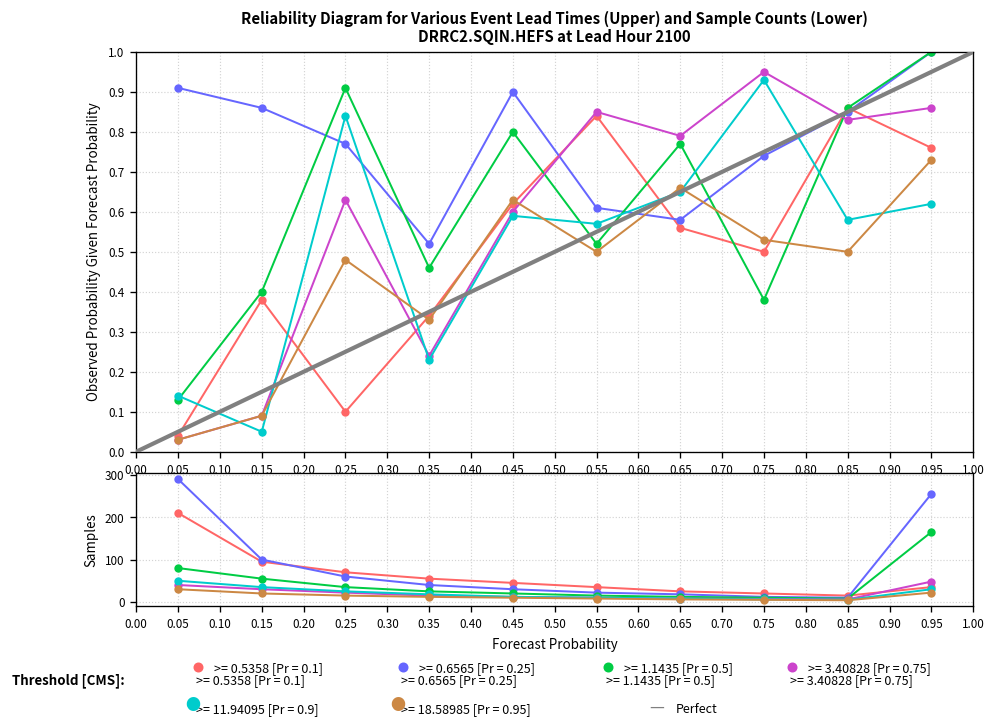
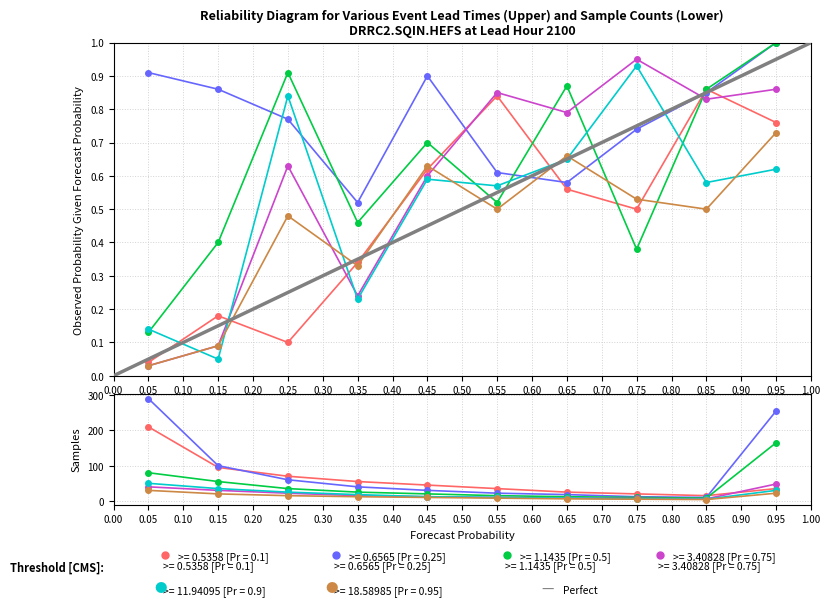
Reliability Diagram for Various Event Lead Times (Upper) and Sample Counts (Lower) DRRC2.SQIN.HEFS at Lead Hour 2100, >= 0.5358 [Pr = 0.1], 0.15: 0.38 -> 0.18
Reliability Diagram for Various Event Lead Times (Upper) and Sample Counts (Lower) DRRC2.SQIN.HEFS at Lead Hour 2100, >= 1.1435 [Pr = 0.5], 0.45: 0.8 -> 0.7
Reliability Diagram for Various Event Lead Times (Upper) and Sample Counts (Lower) DRRC2.SQIN.HEFS at Lead Hour 2100, >= 1.1435 [Pr = 0.5], 0.65: 0.77 -> 0.87
